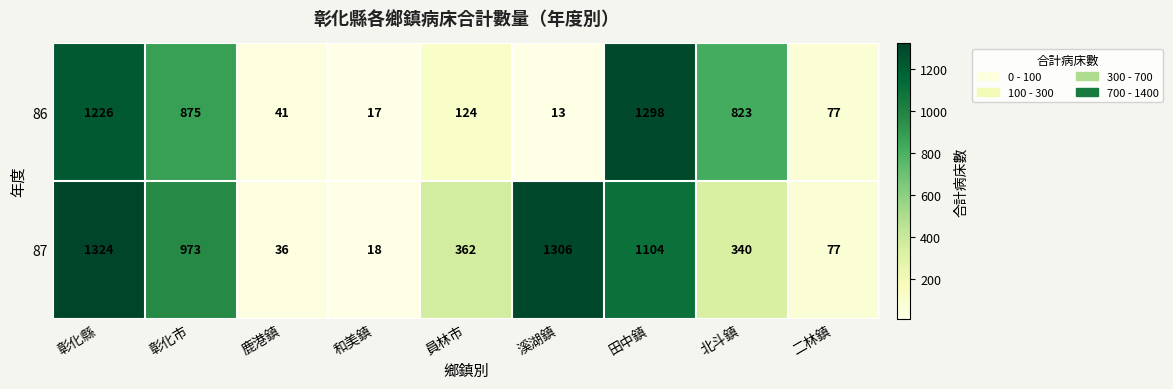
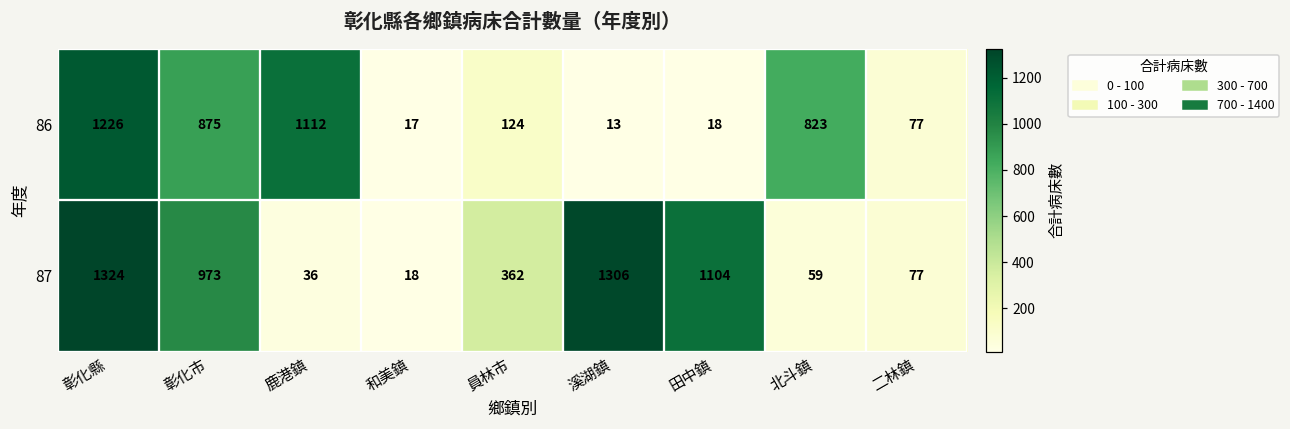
86, 鹿港鎮: 41 -> 1112
86, 田中鎮: 1298 -> 18
87, 北斗鎮: 340 -> 59
